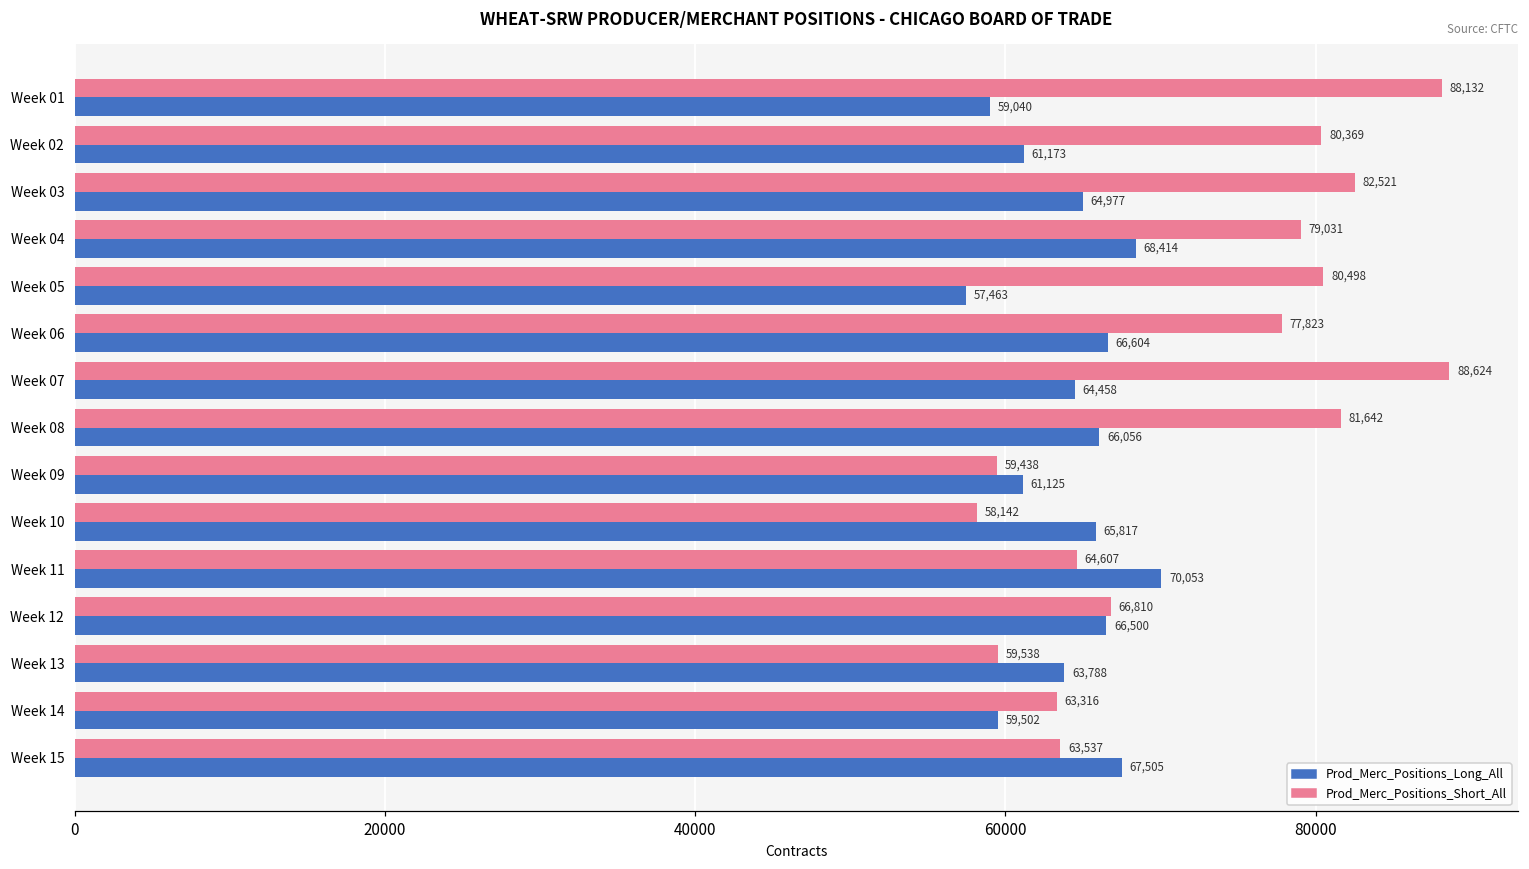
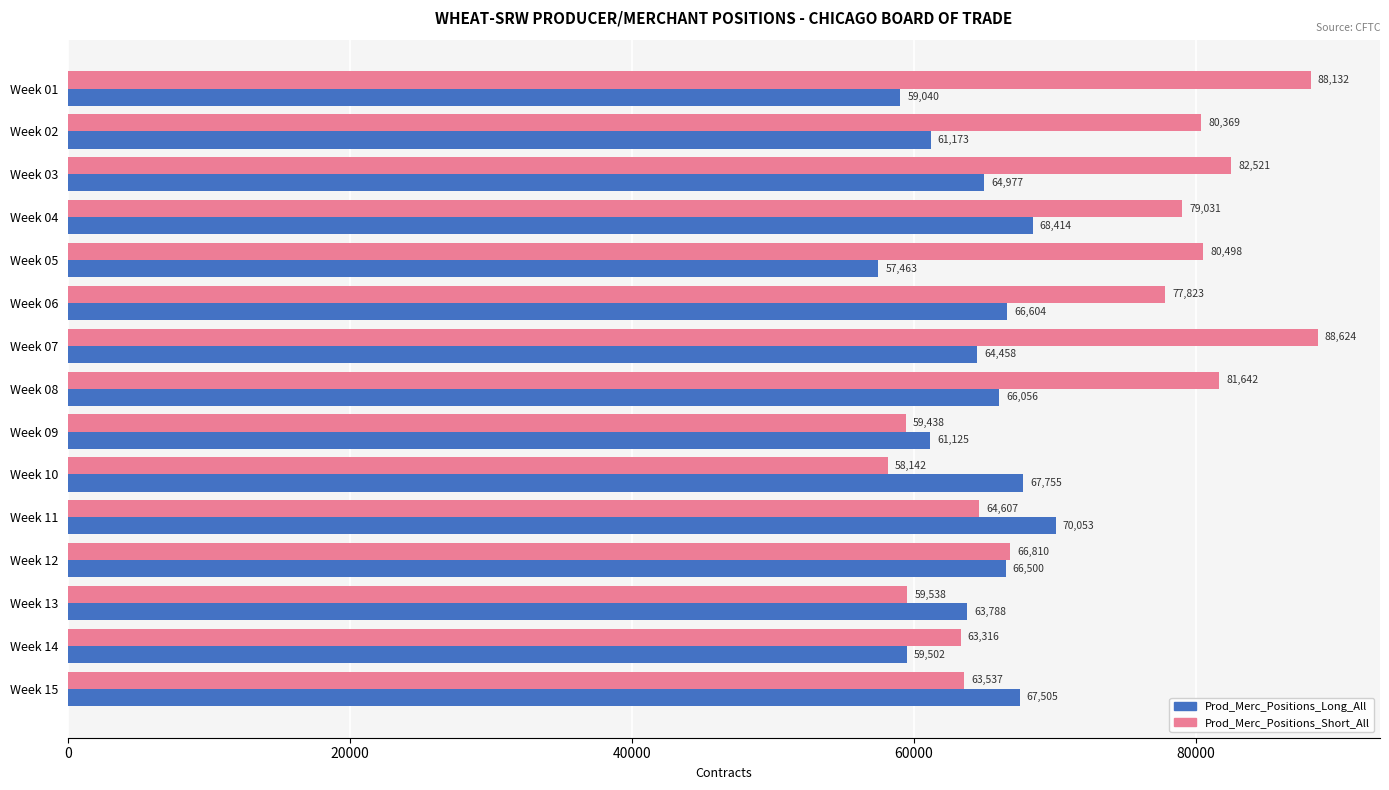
Prod_Merc_Positions_Long_All, Week 10: 65,817 -> 67,755
